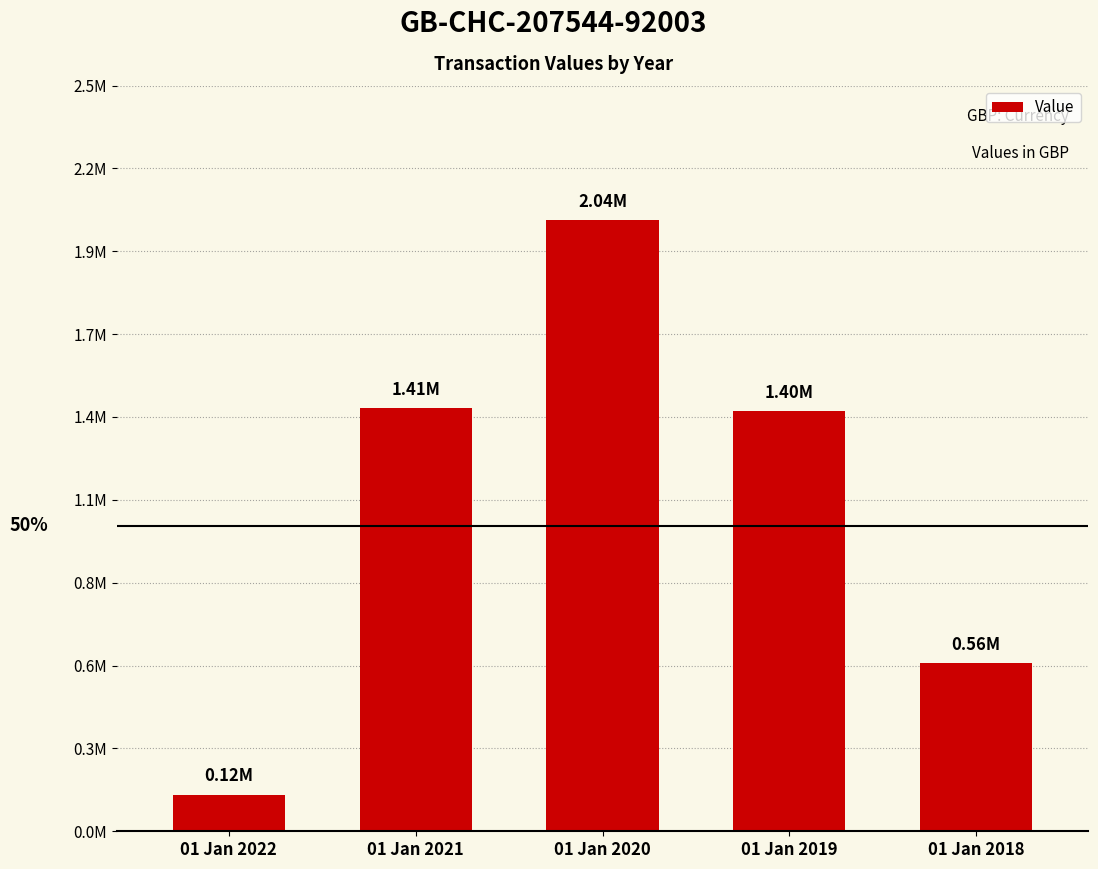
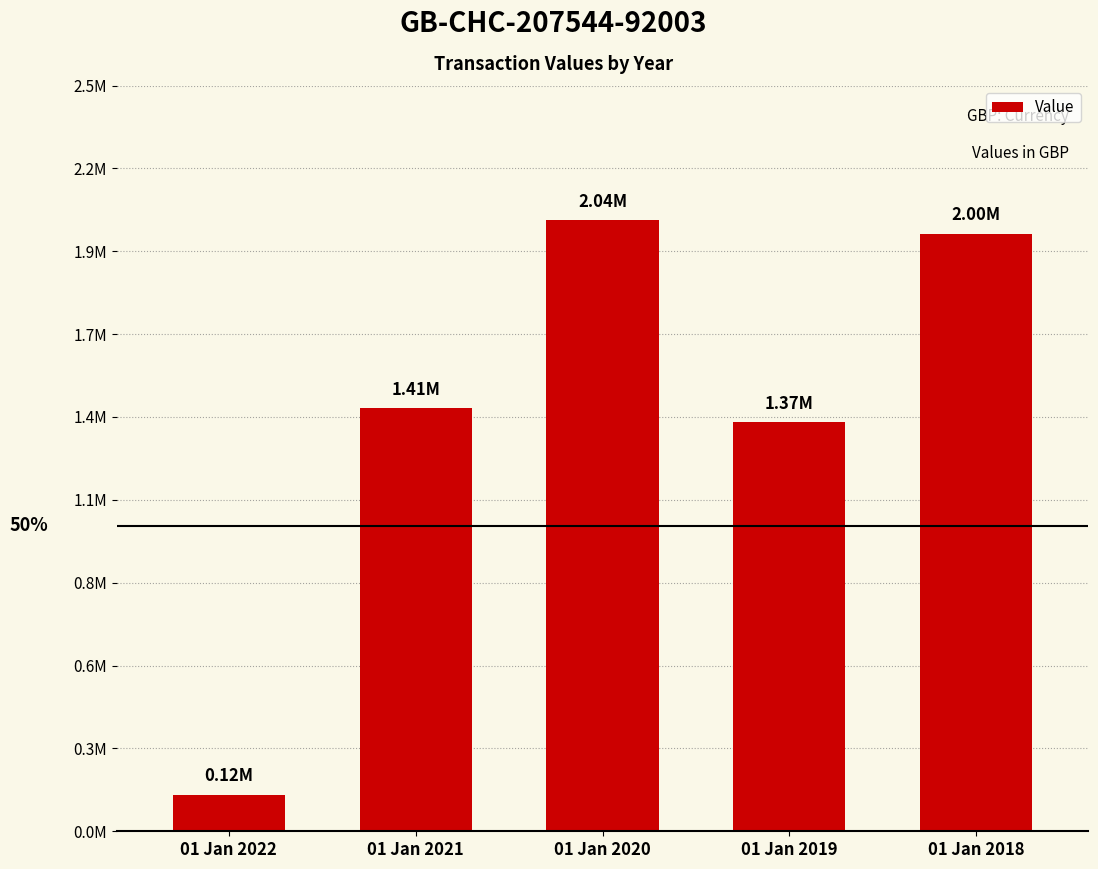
01 Jan 2019: 1.40M -> 1.37M
01 Jan 2018: 0.56M -> 2.00M
